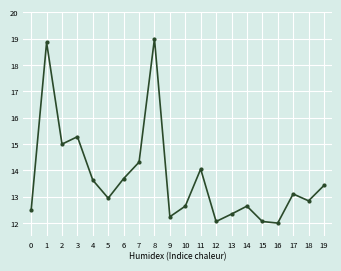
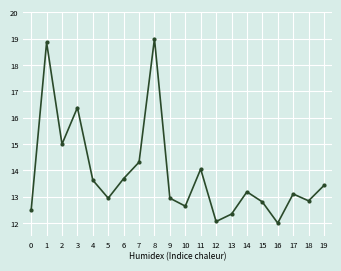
3: 15.3 -> 16.4
9: 12.2 -> 12.9
14: 12.6 -> 13.2
15: 12.1 -> 12.8
